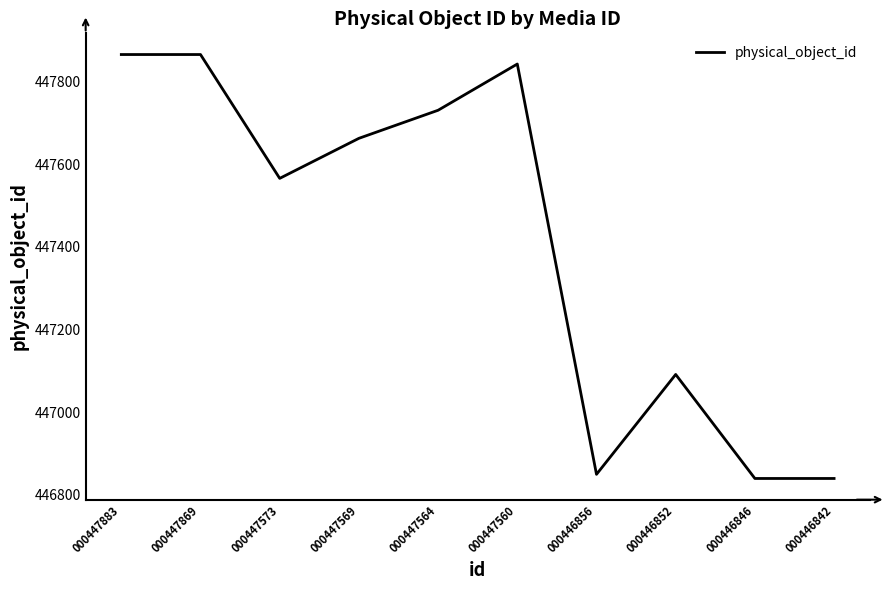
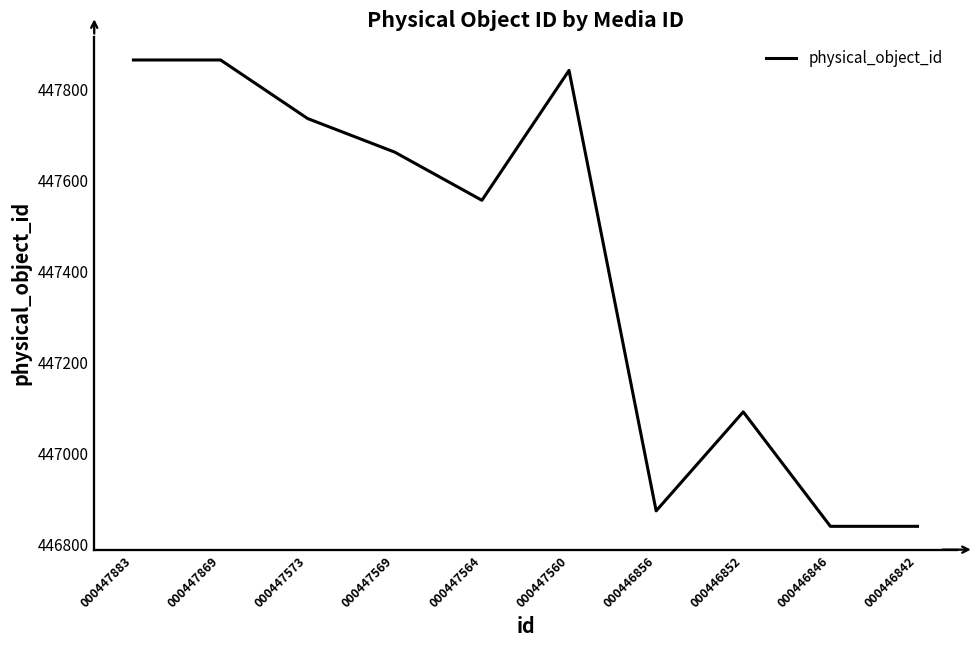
000447573: 447570 -> 447740
000447564: 447730 -> 447560
000446856: 446850 -> 446870
